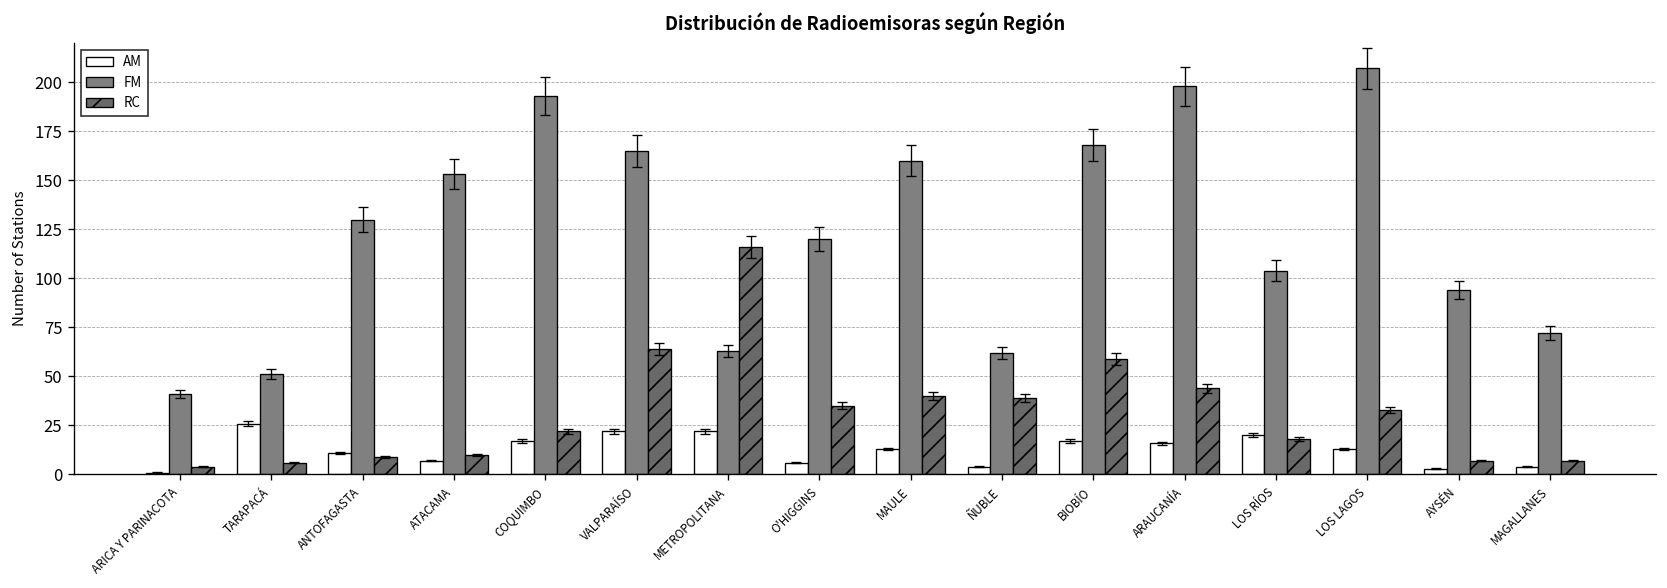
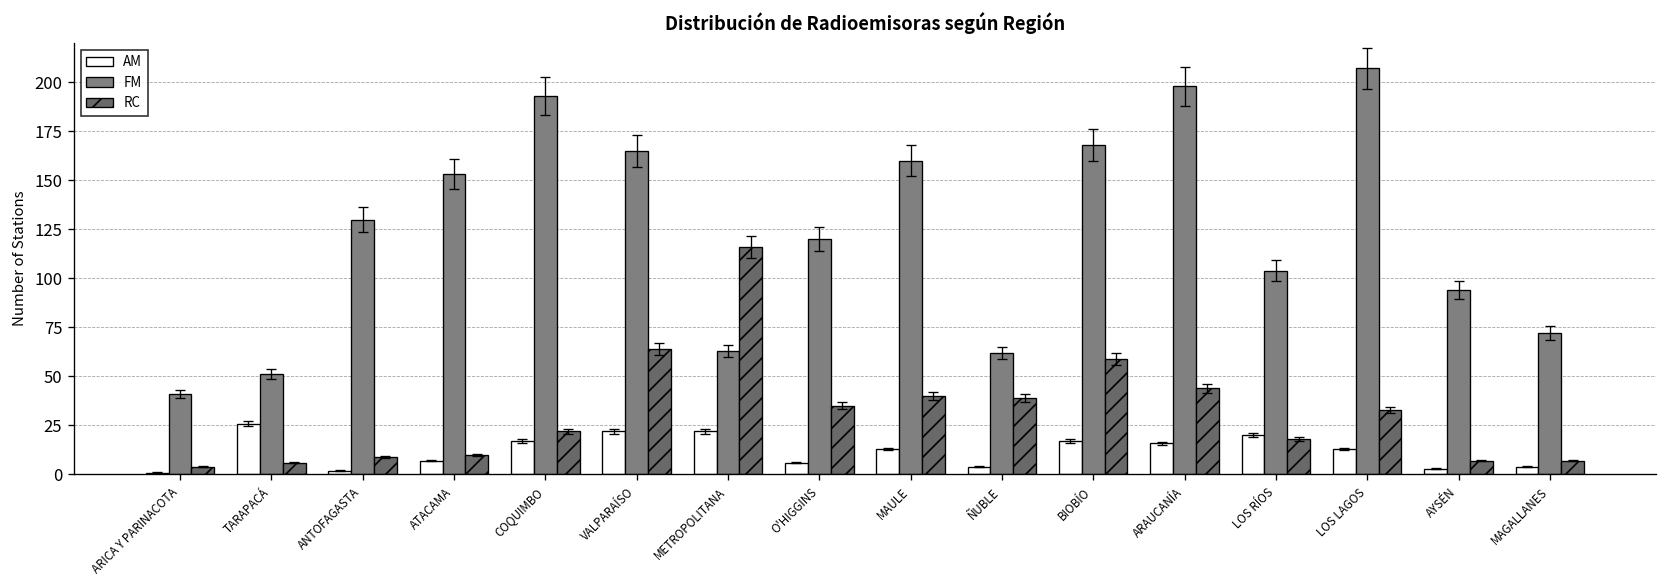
AM, ANTOFAGASTA: 11 -> 2
